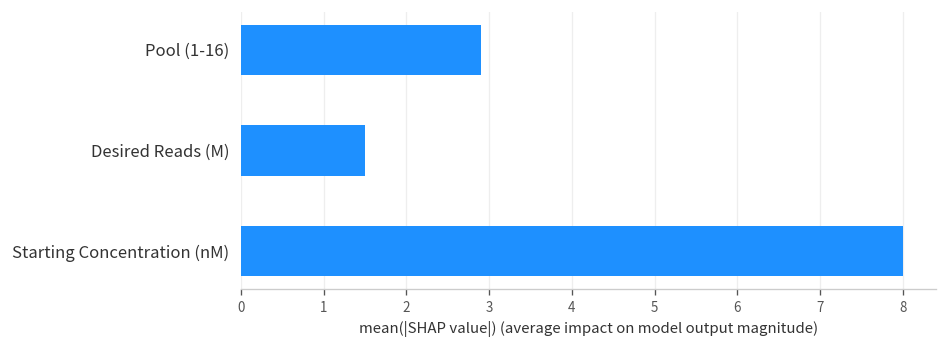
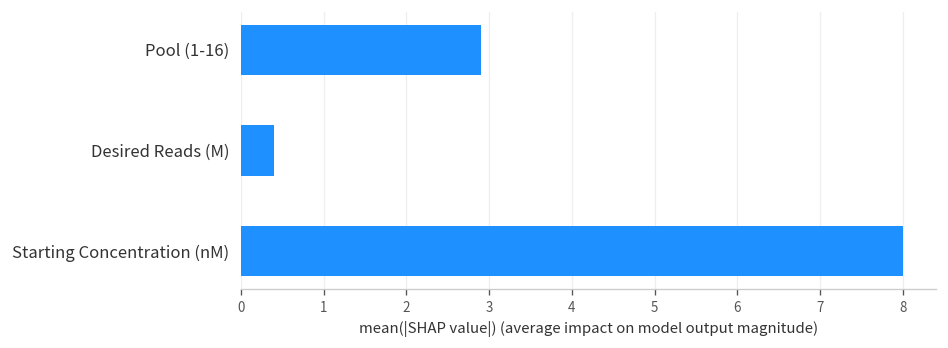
Desired Reads (M): 1.5 -> 0.4
